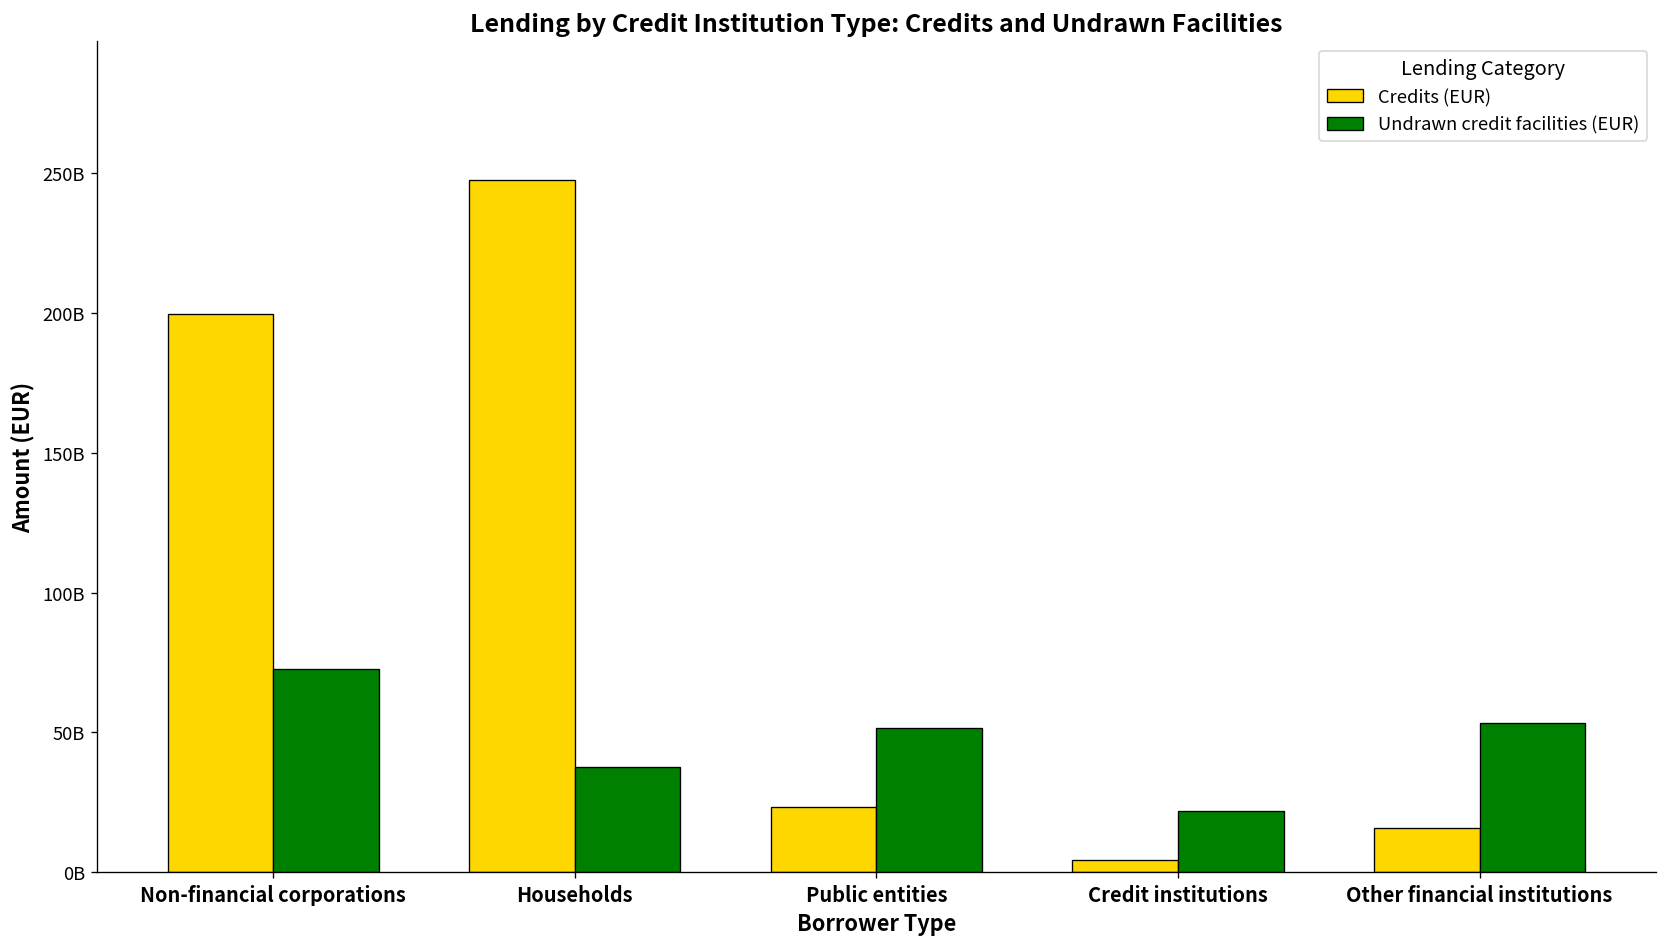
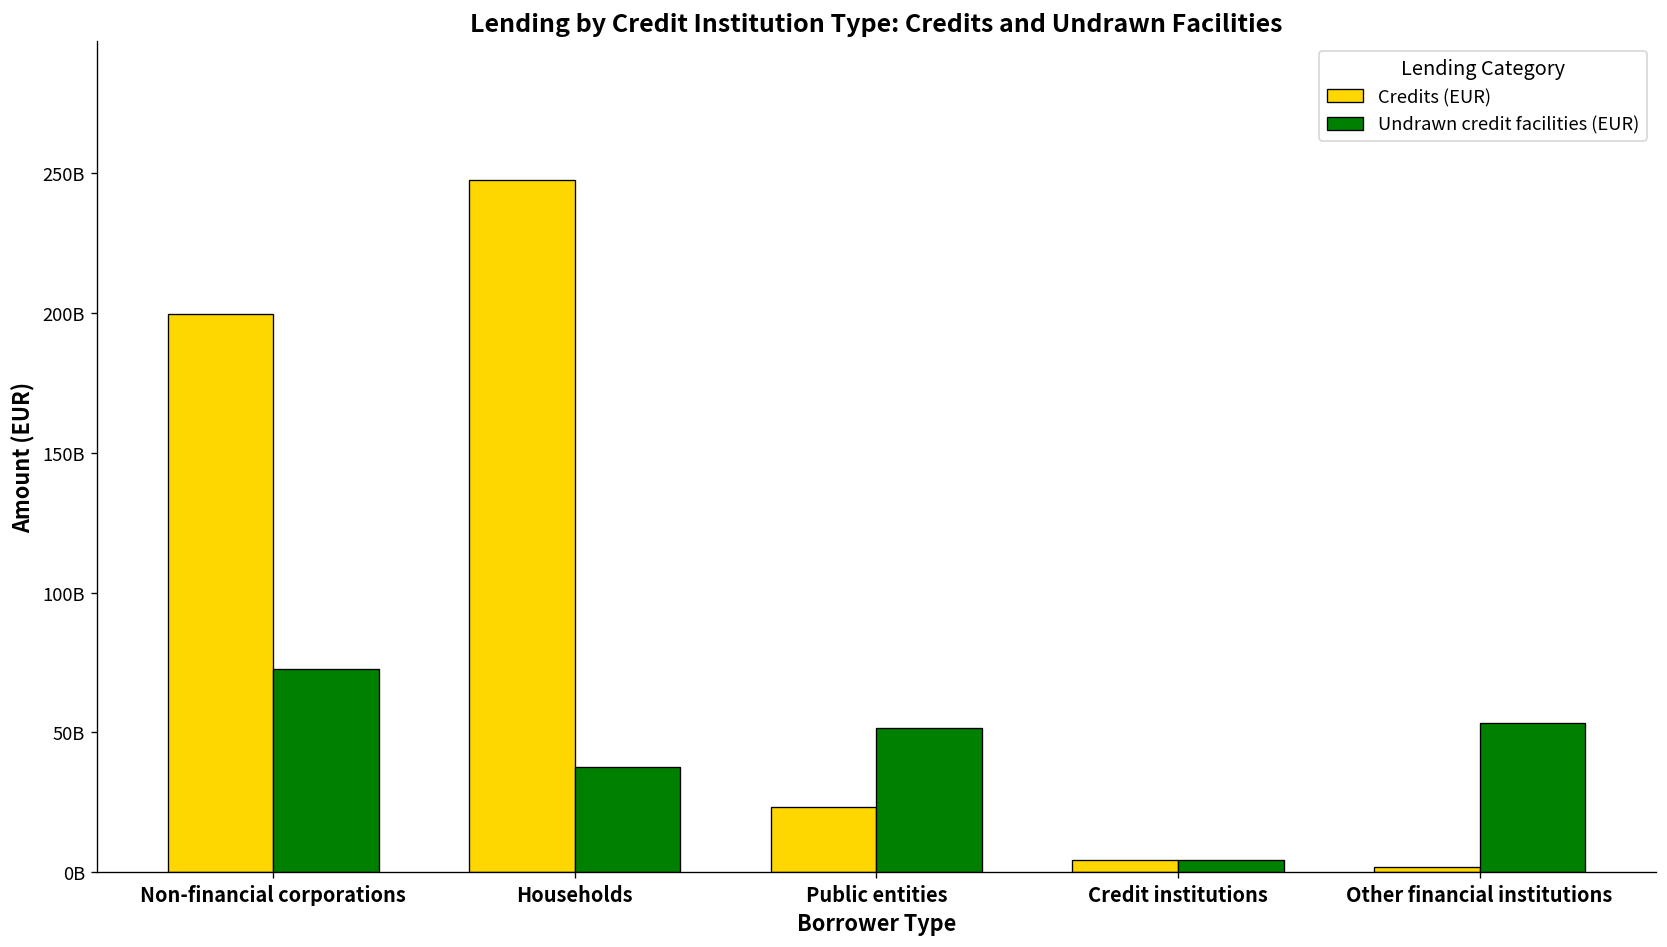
Undrawn credit facilities (EUR), Credit institutions: 22000000000 -> 5000000000
Credits (EUR), Other financial institutions: 16000000000 -> 2000000000
